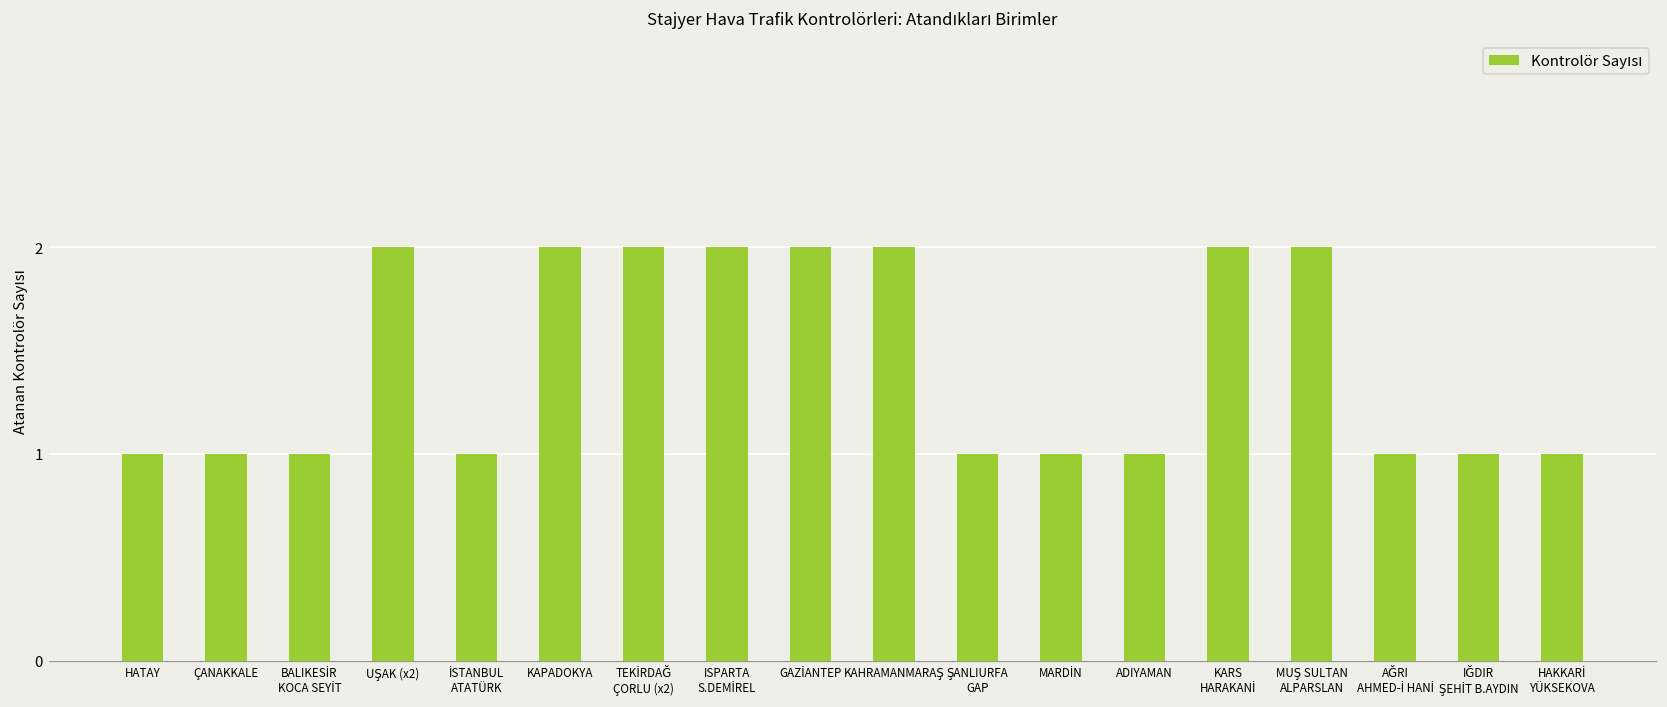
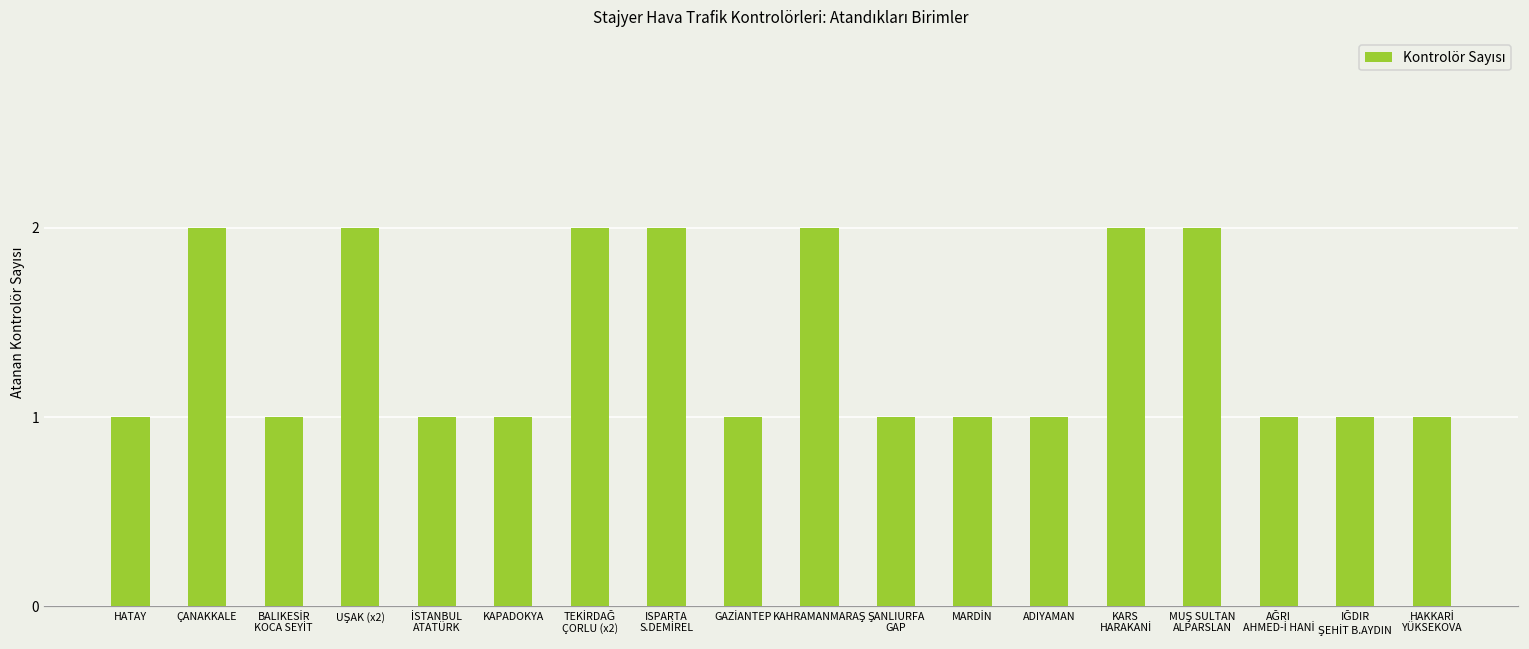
ÇANAKKALE: 1 -> 2
KAPADOKYA: 2 -> 1
GAZİANTEP: 2 -> 1
